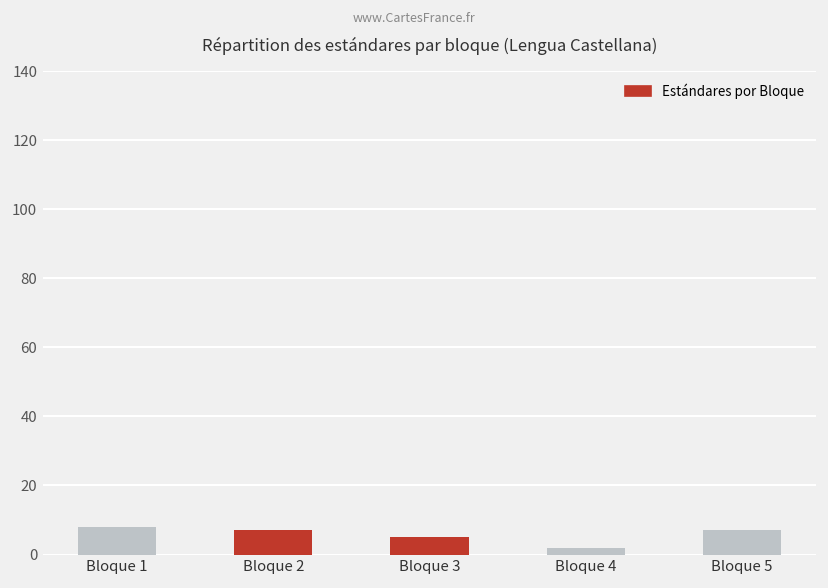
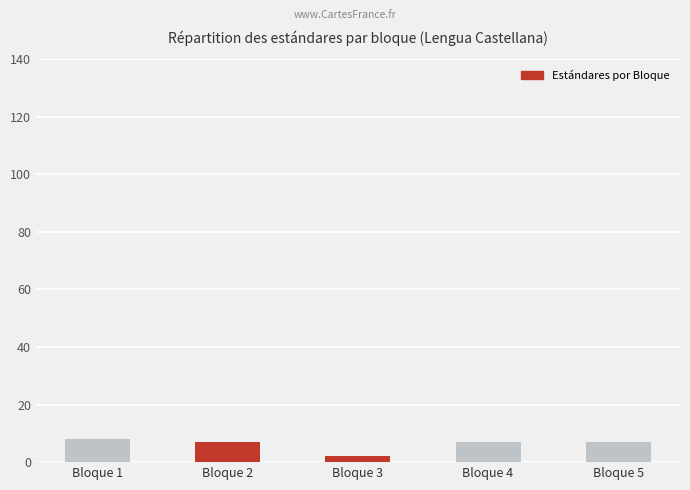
Bloque 3: 5 -> 2
Bloque 4: 2 -> 7
